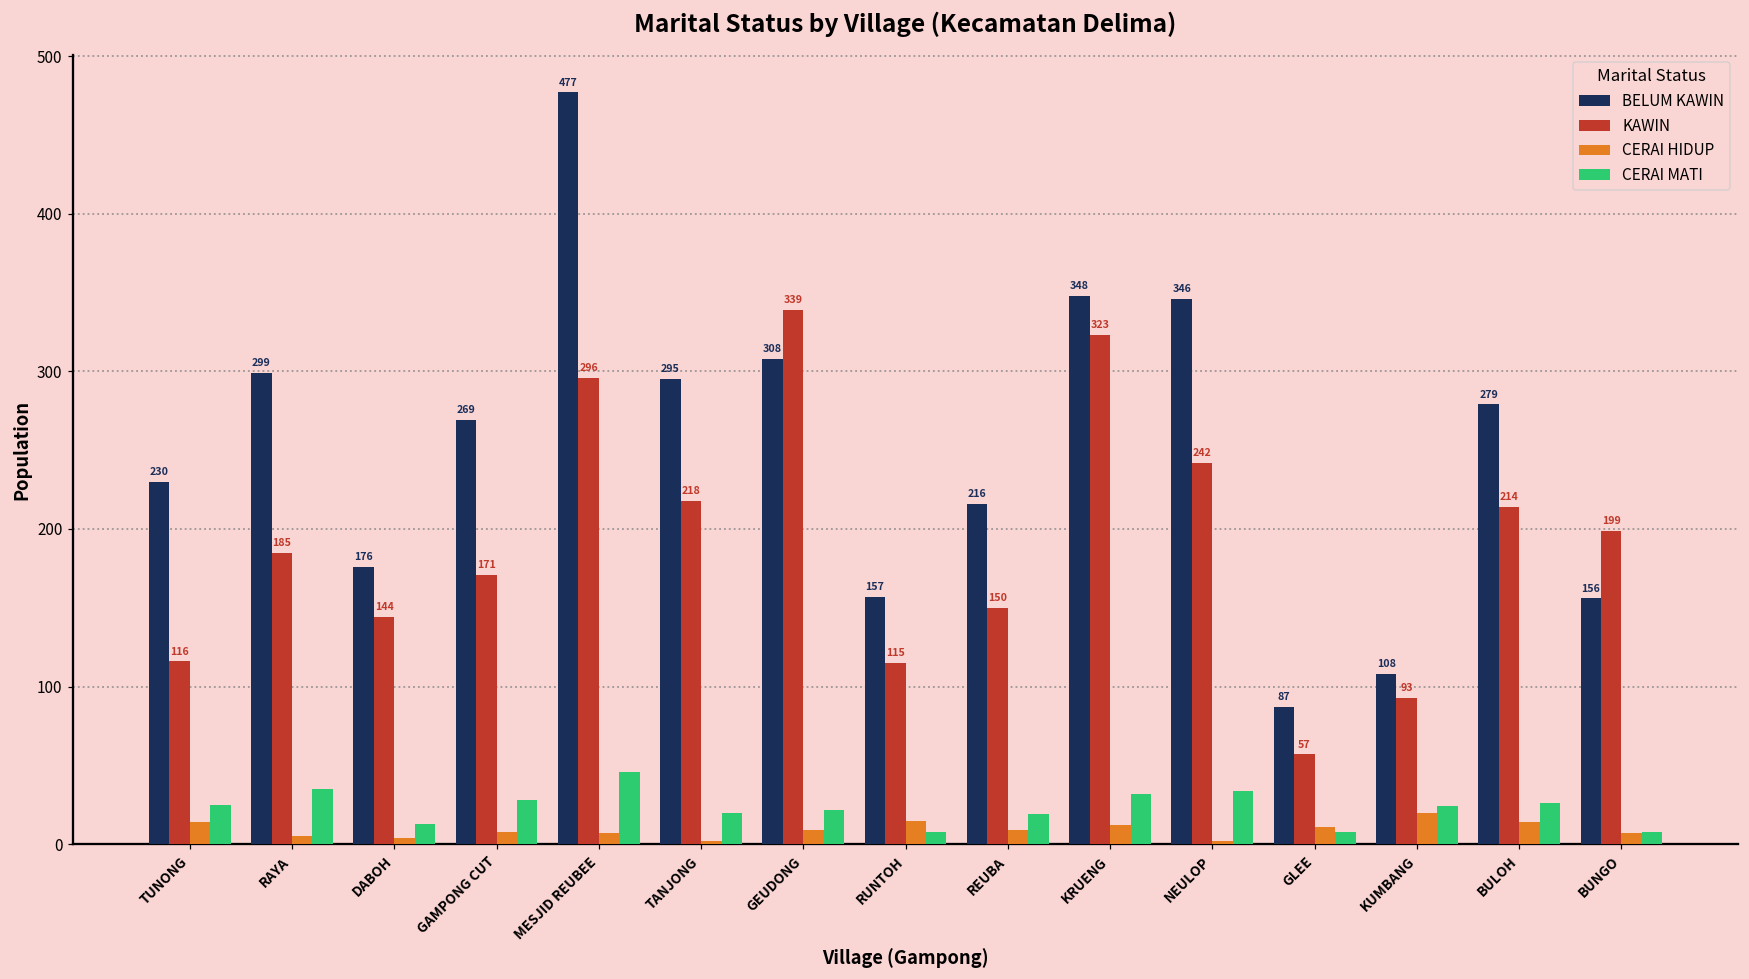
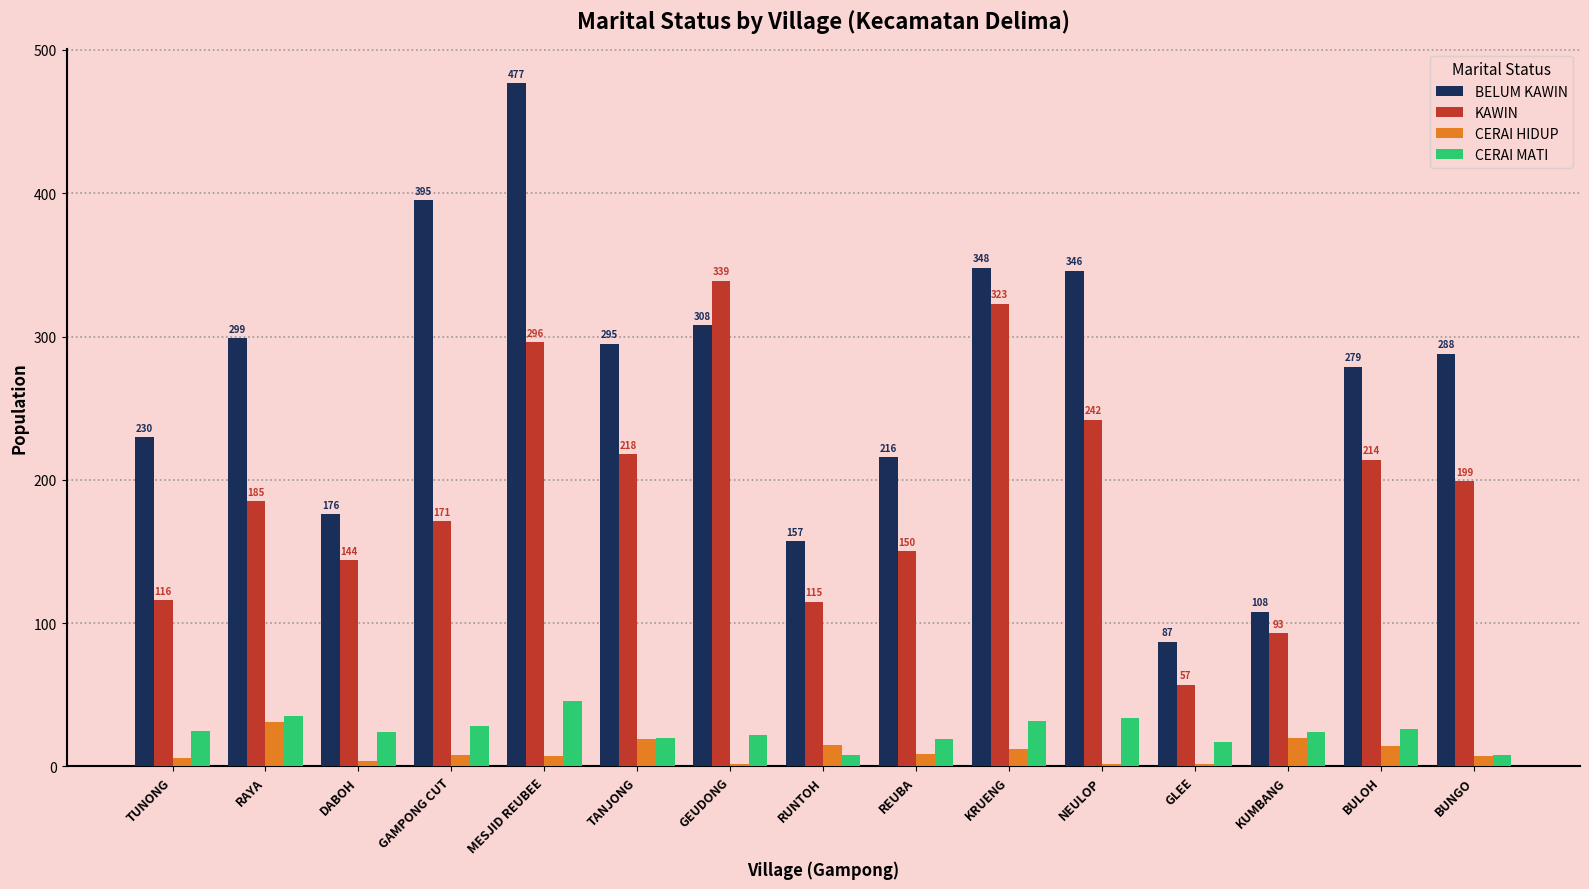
CERAI HIDUP, TUNONG: 14 -> 6
CERAI HIDUP, RAYA: 5 -> 31
CERAI MATI, DABOH: 13 -> 24
BELUM KAWIN, GAMPONG CUT: 269 -> 395
CERAI HIDUP, TANJONG: 2 -> 19
CERAI HIDUP, GEUDONG: 9 -> 2
CERAI HIDUP, GLEE: 11 -> 2
CERAI MATI, GLEE: 8 -> 17
BELUM KAWIN, BUNGO: 156 -> 288
